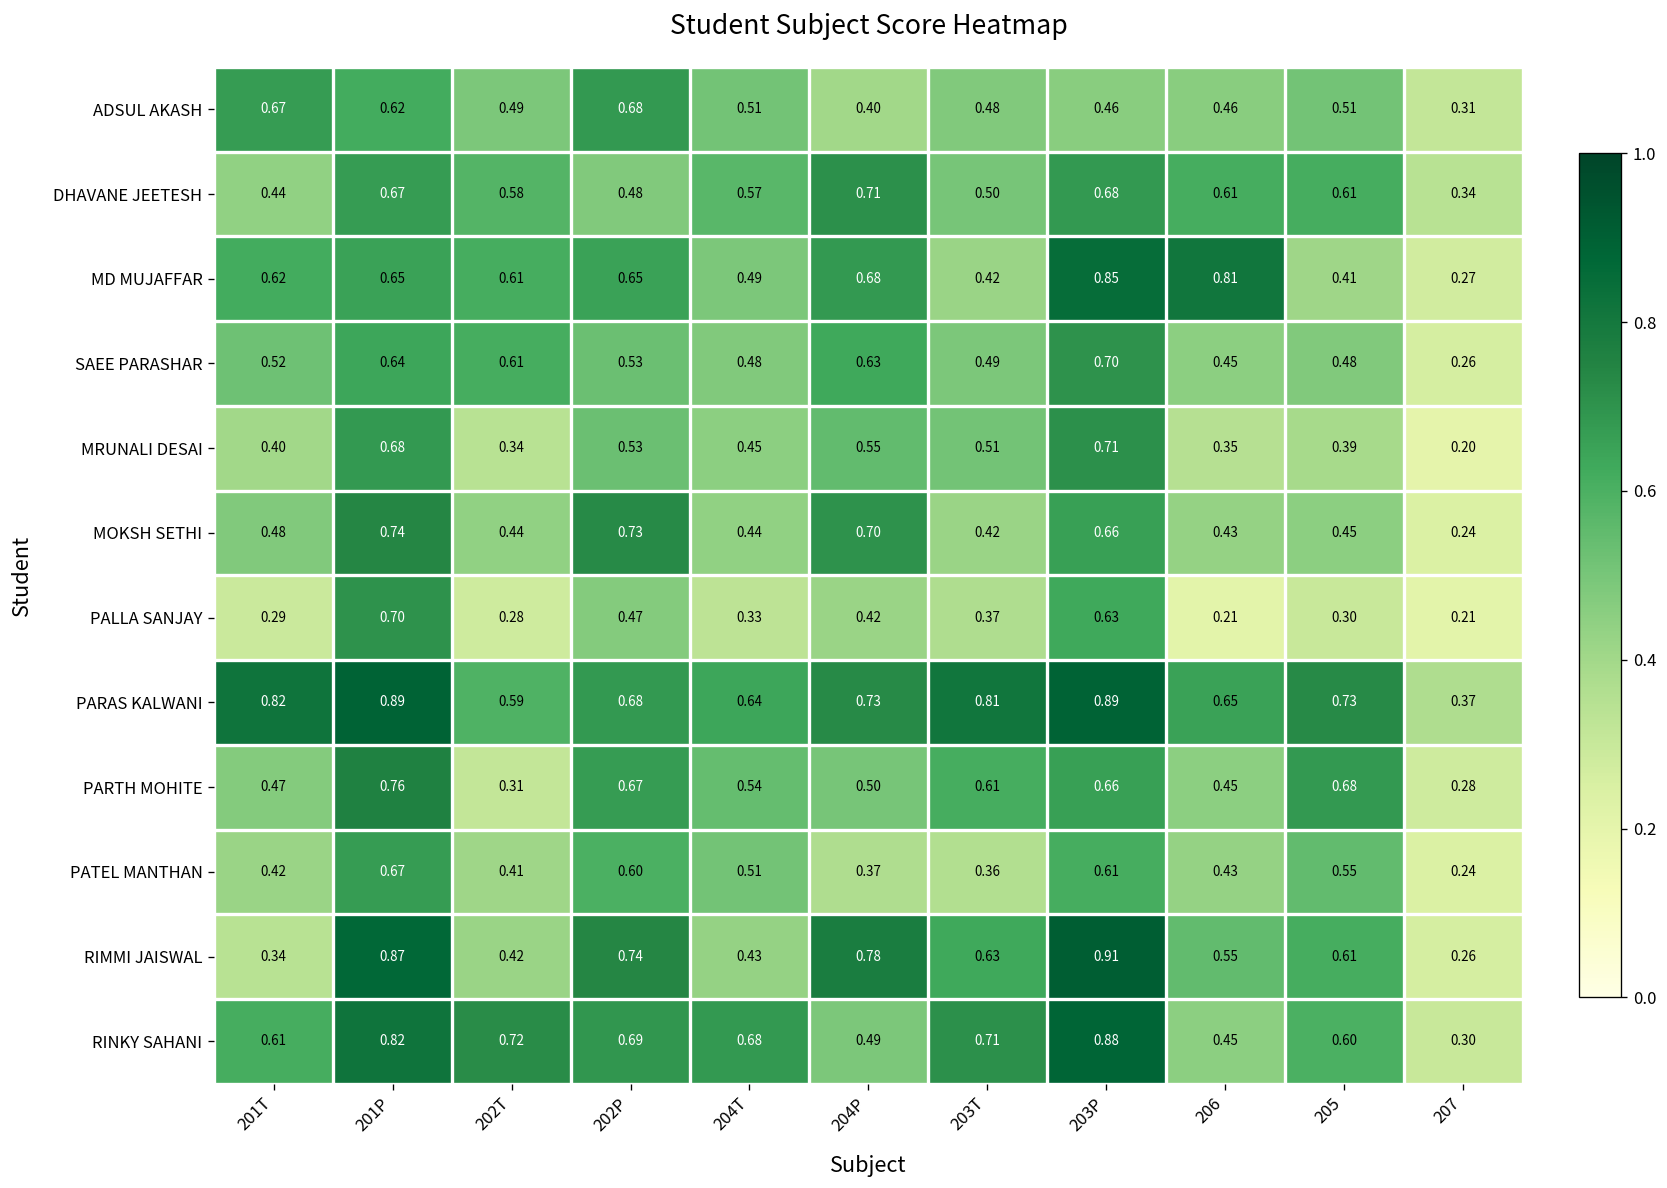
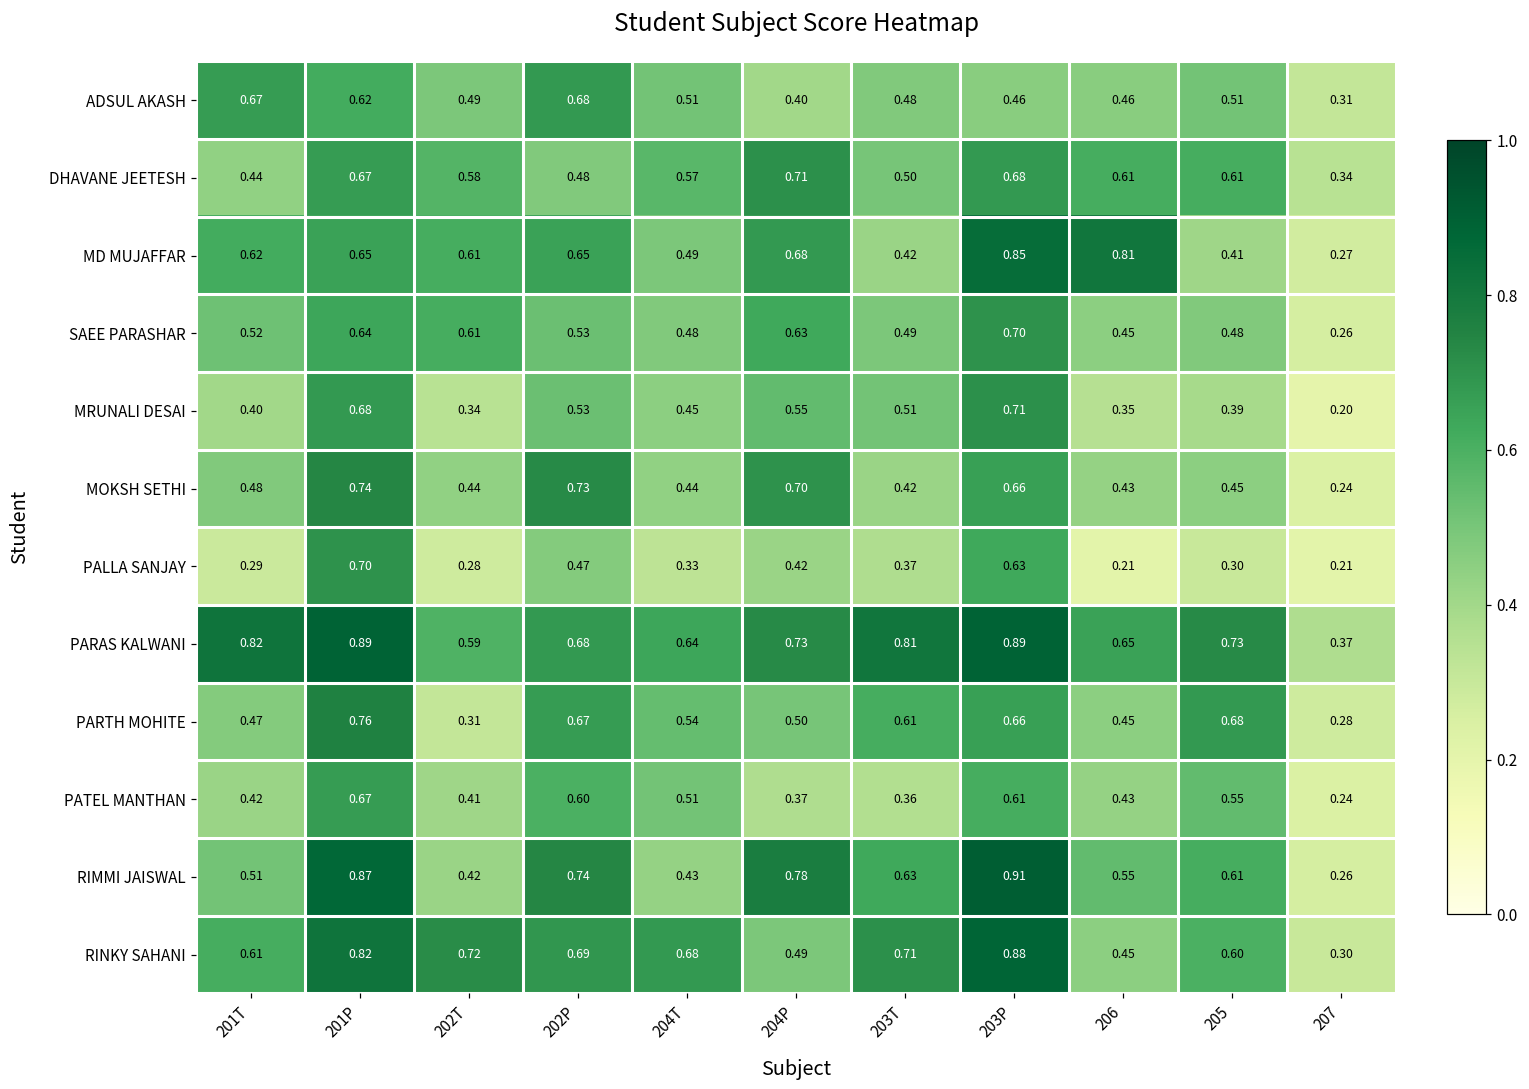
RIMMI JAISWAL, 201T: 0.34 -> 0.51
